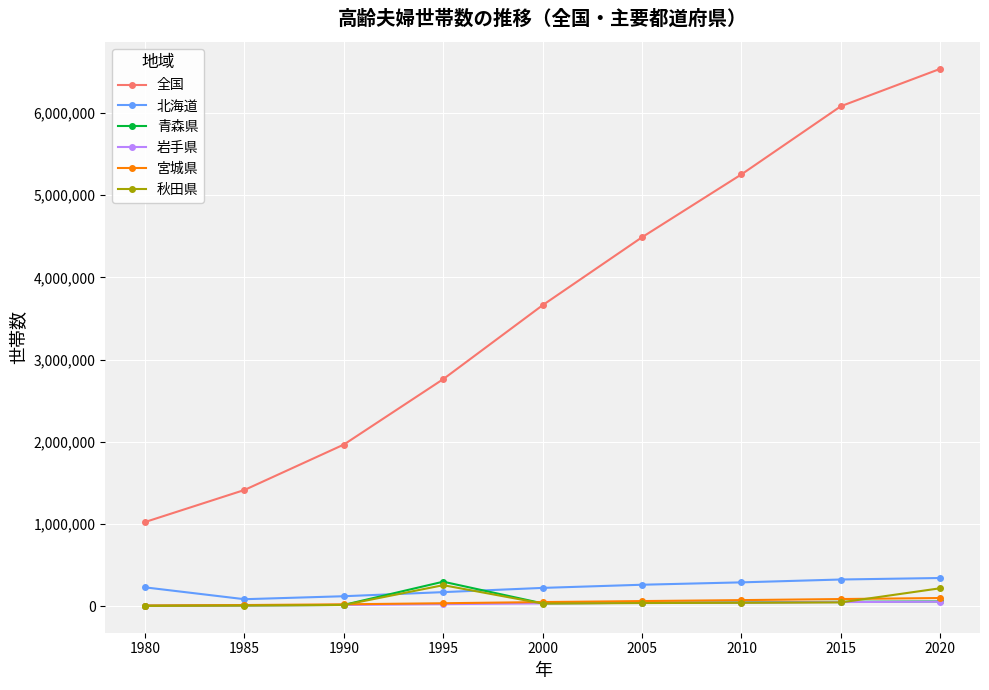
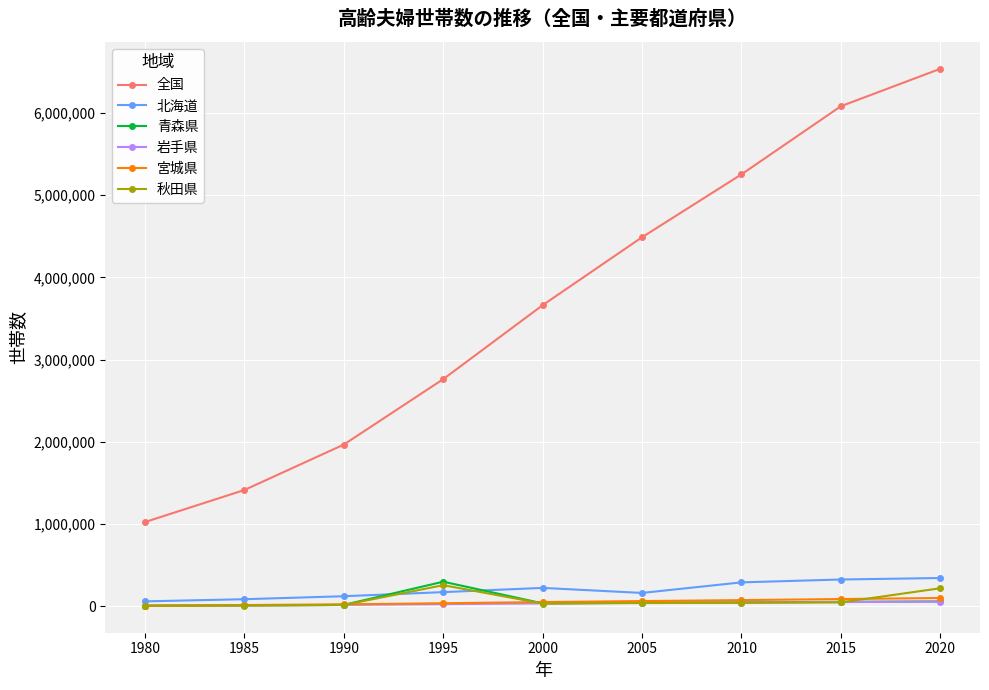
北海道, 1980: 200,000 -> 100,000
北海道, 2005: 300,000 -> 200,000
